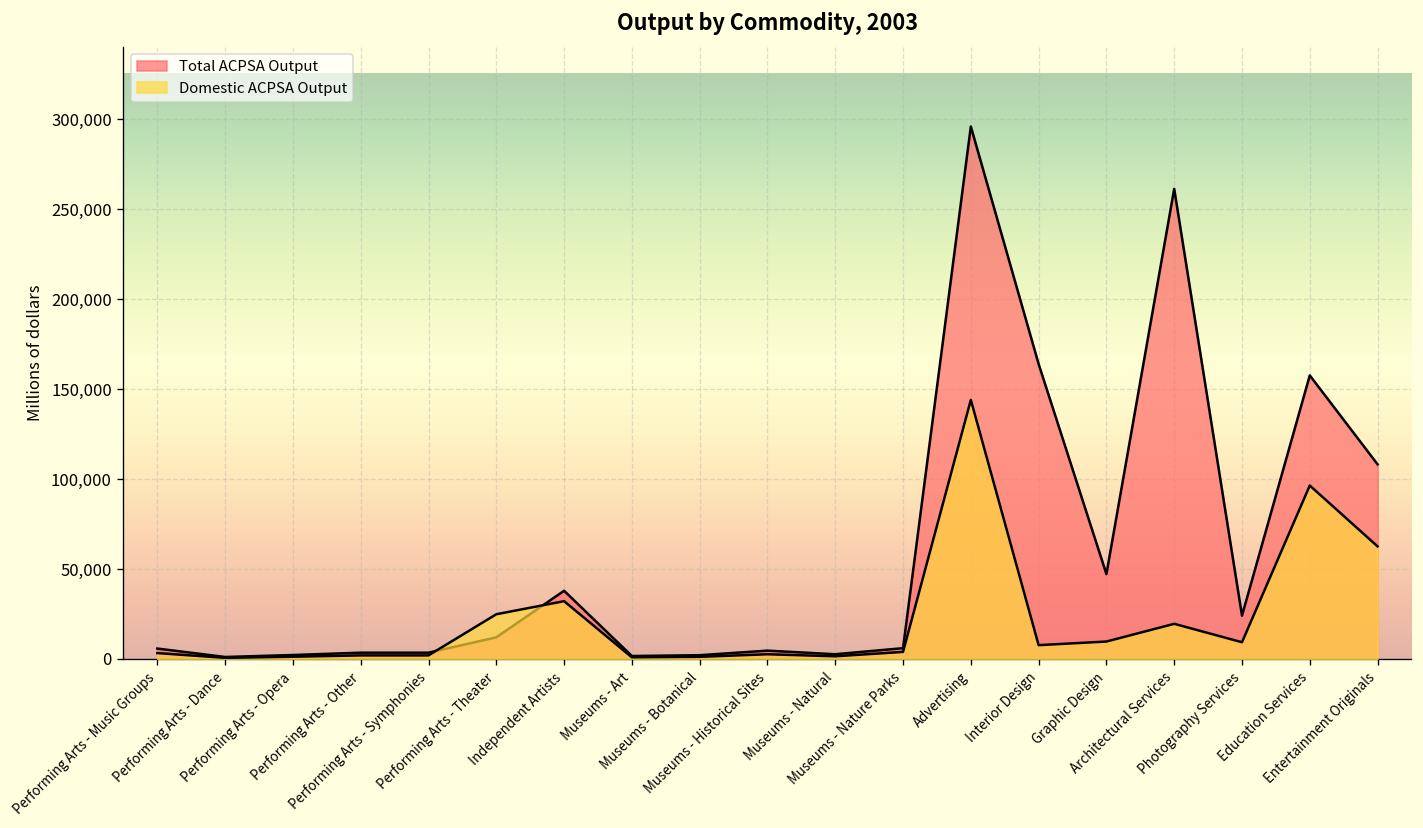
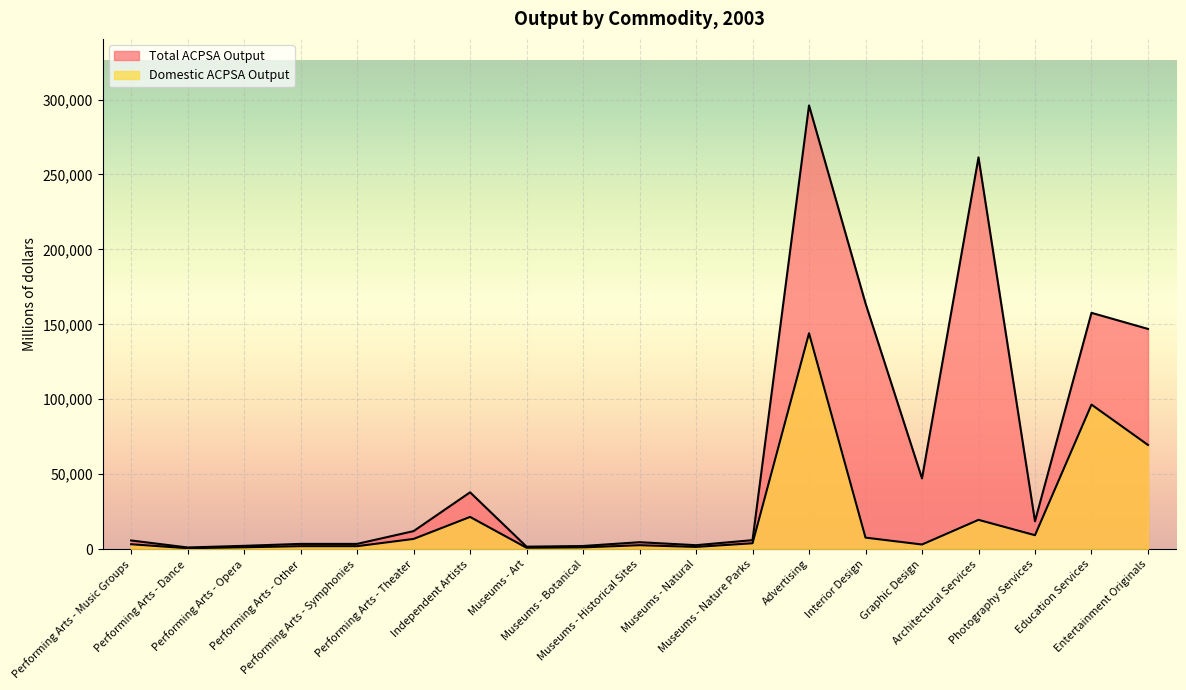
Domestic ACPSA Output, Performing Arts - Theater: 25,000 -> 7,000
Domestic ACPSA Output, Independent Artists: 32,000 -> 22,000
Domestic ACPSA Output, Graphic Design: 10,000 -> 3,000
Total ACPSA Output, Photography Services: 24,000 -> 19,000
Total ACPSA Output, Entertainment Originals: 108,000 -> 147,000
Domestic ACPSA Output, Entertainment Originals: 63,000 -> 70,000
